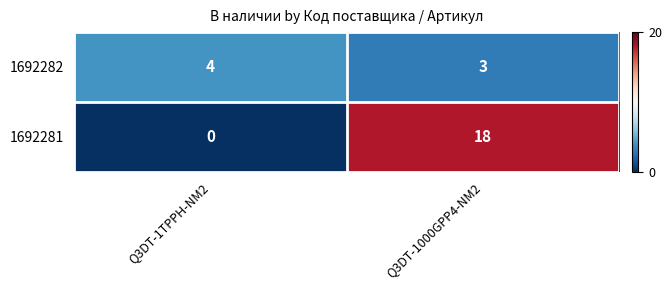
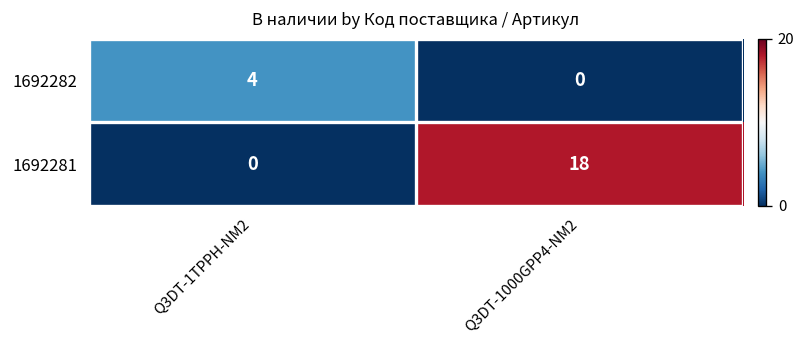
1692282, Q3DT-1000GPP4-NM2: 3 -> 0
